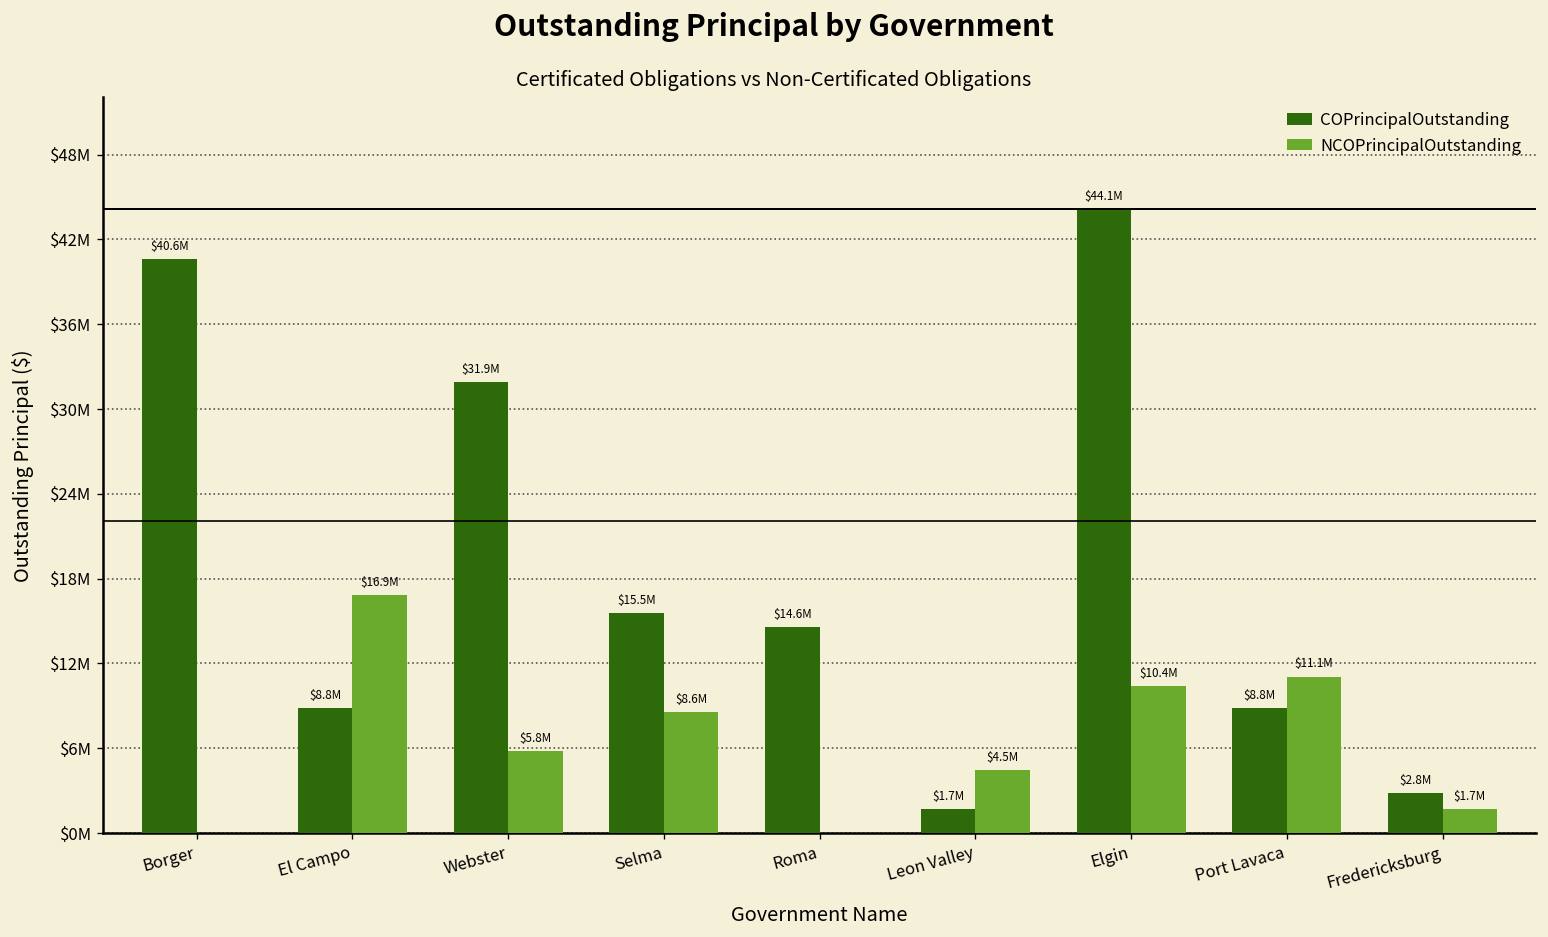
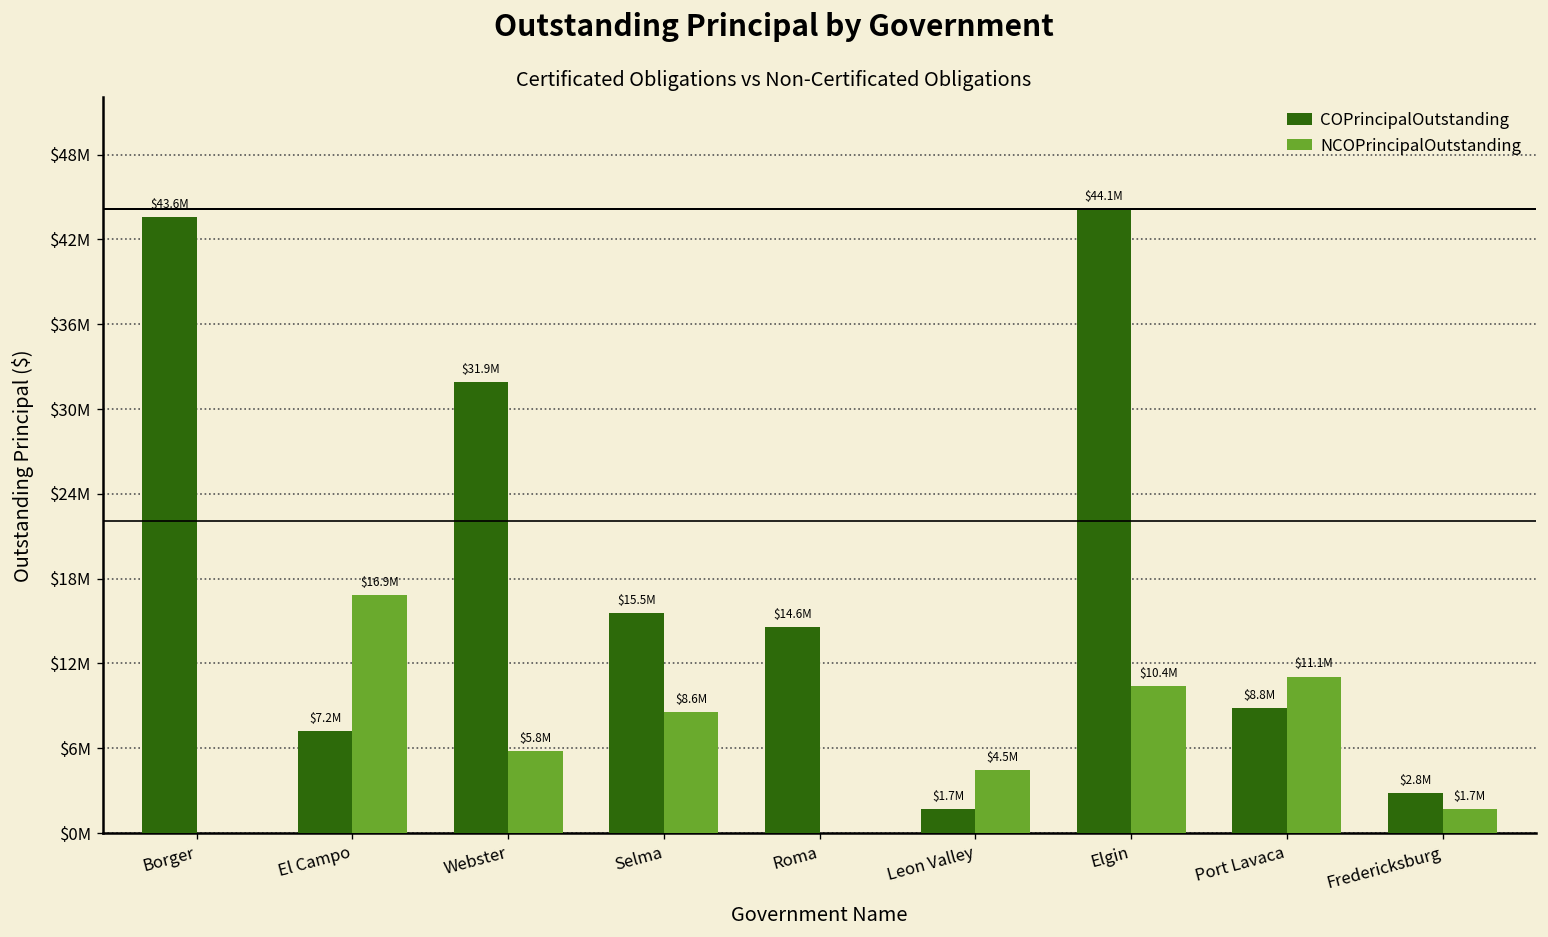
COPrincipalOutstanding, Borger: $40.6M -> $43.6M
COPrincipalOutstanding, El Campo: $8.8M -> $7.2M
